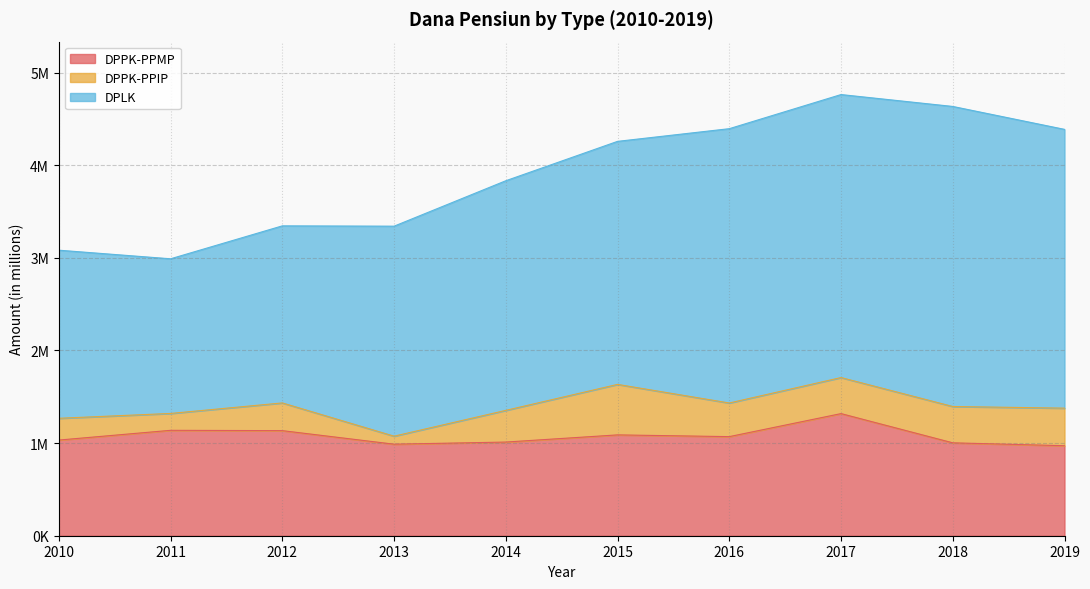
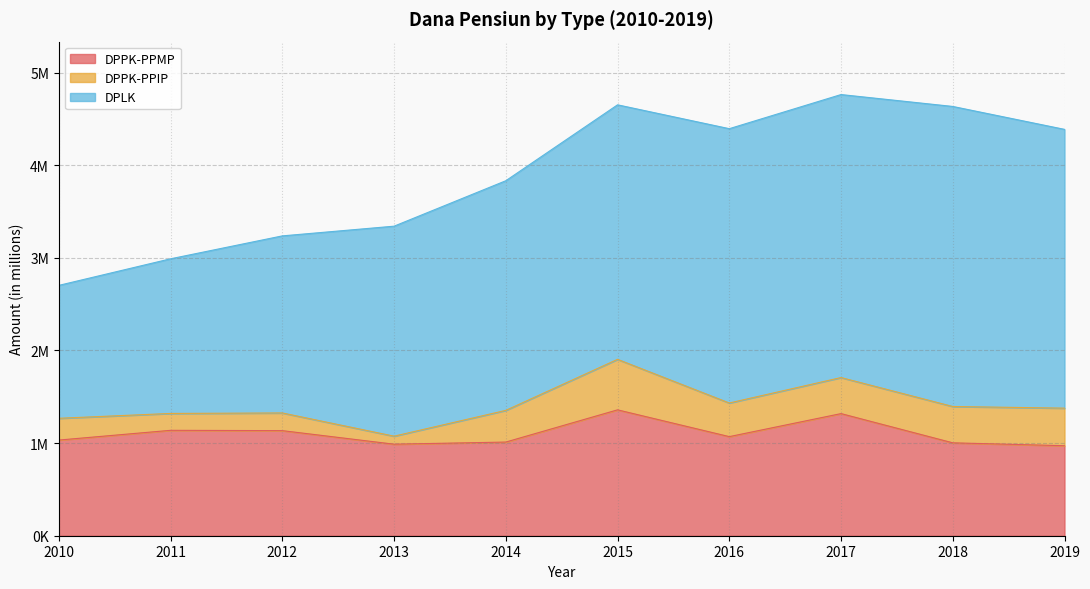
DPLK, 2010: 1800000 -> 1400000
DPPK-PPIP, 2012: 300000 -> 200000
DPPK-PPMP, 2015: 1100000 -> 1400000
DPLK, 2015: 2600000 -> 2700000
